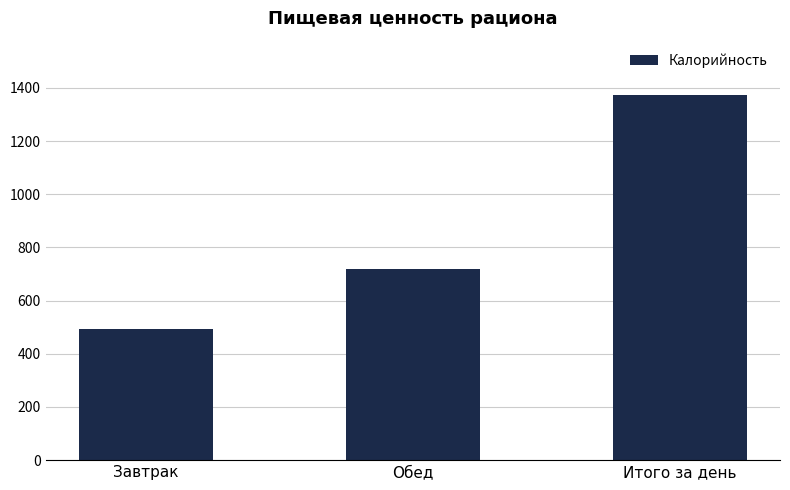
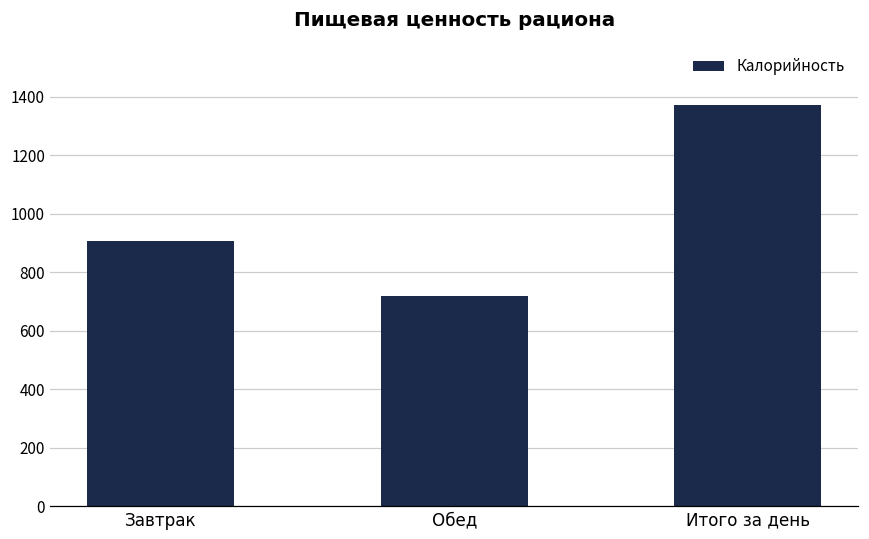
Завтрак: 490 -> 910
